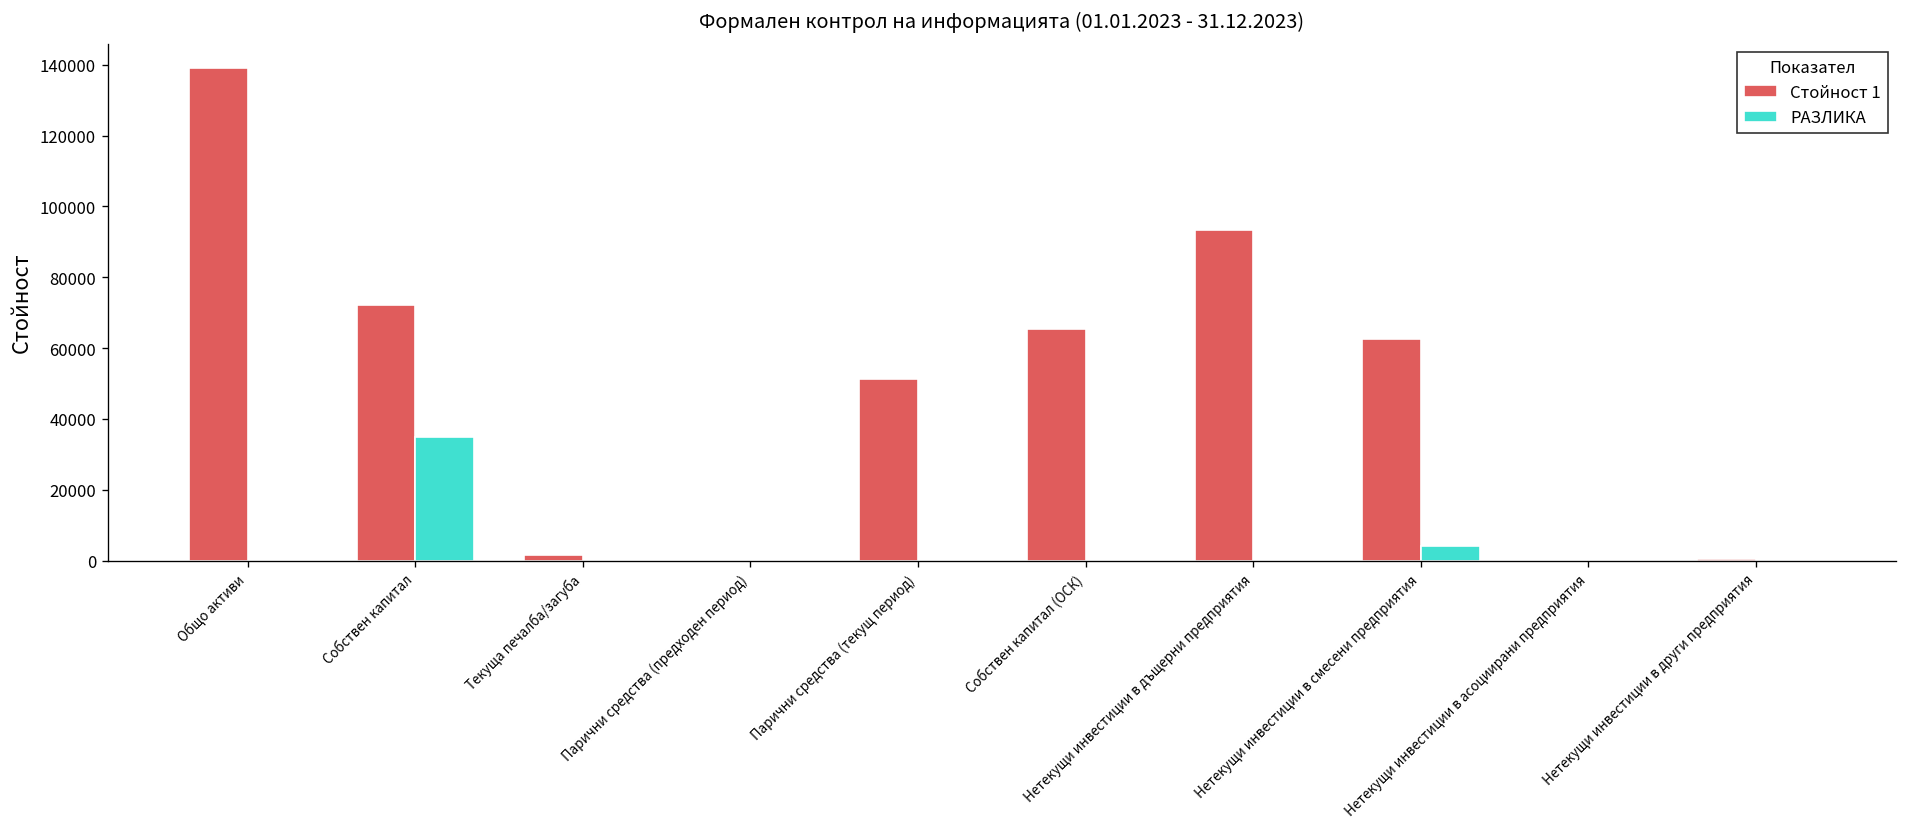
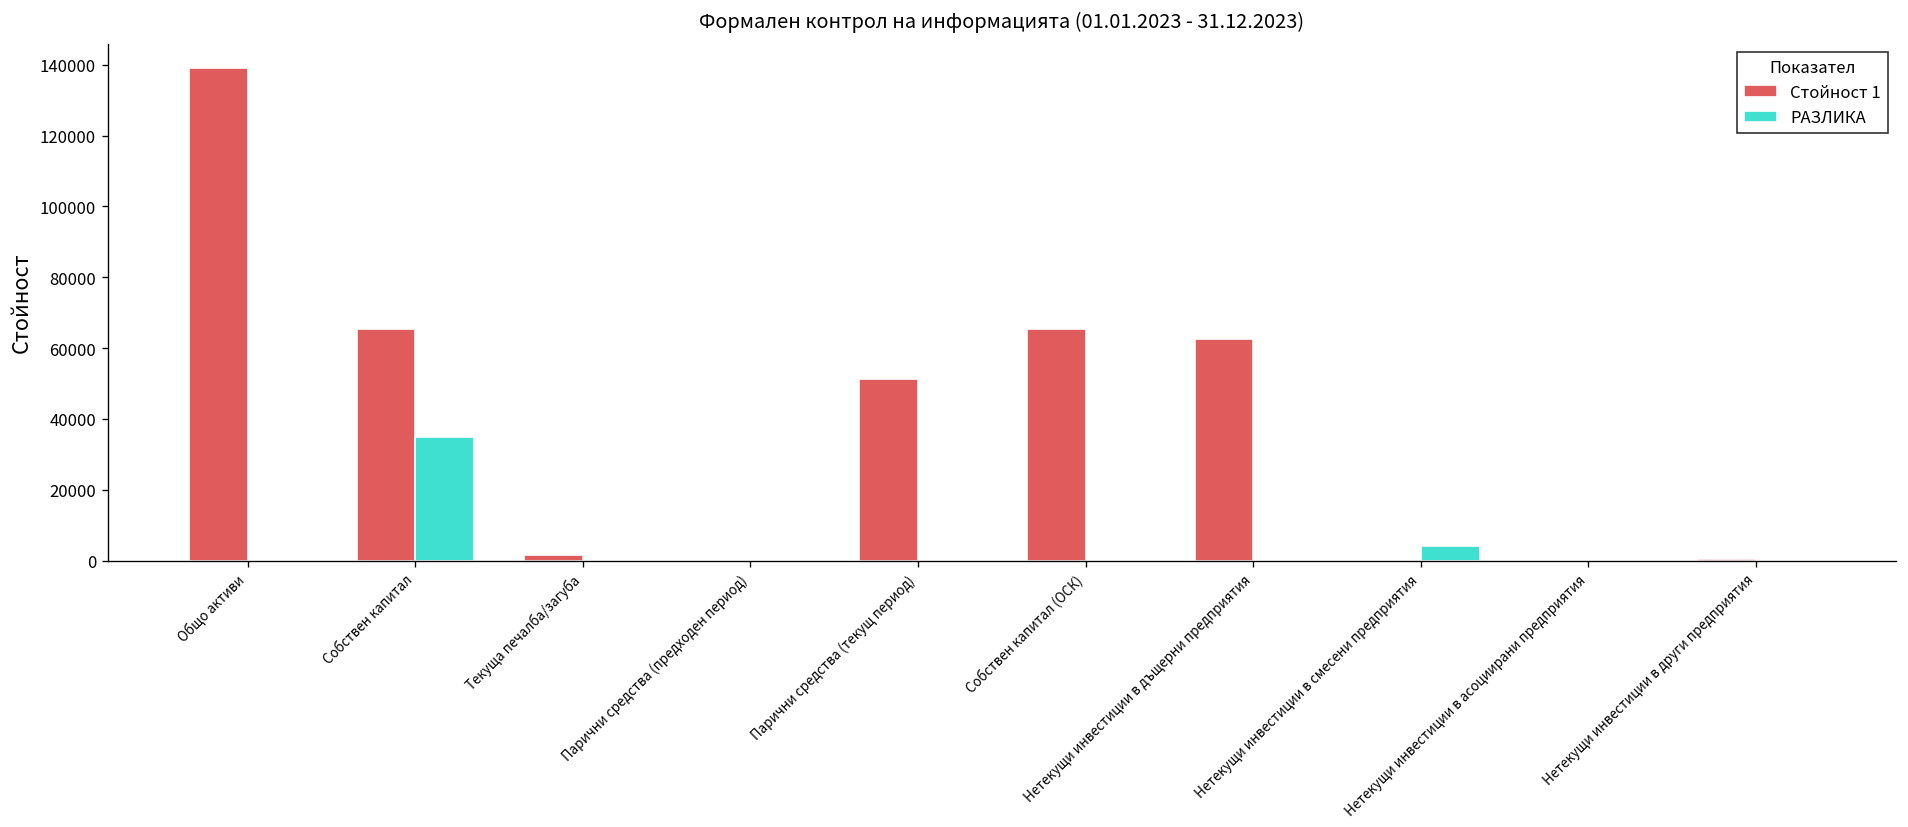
Стойност 1, Собствен капитал: 72000 -> 65000
Стойност 1, Нетекущи инвестиции в дъщерни предприятия: 93000 -> 62000
Стойност 1, Нетекущи инвестиции в смесени предприятия: 62000 -> 0
